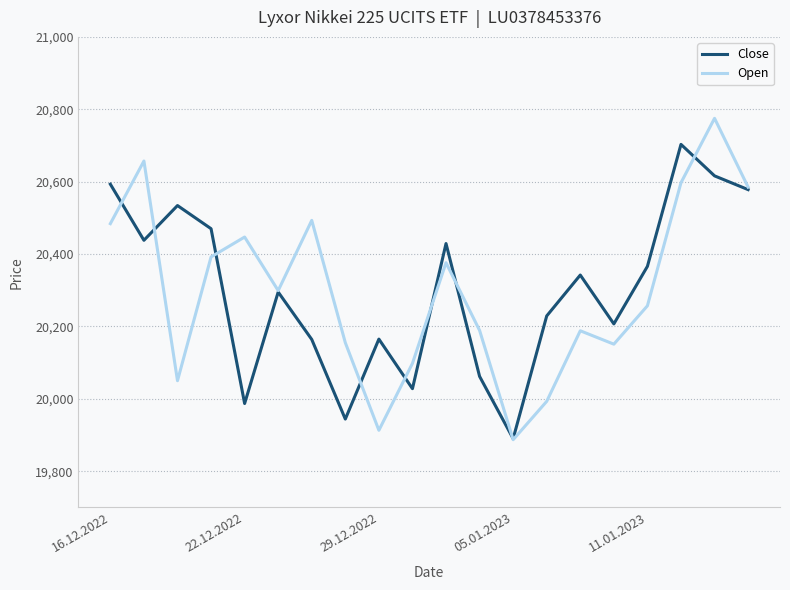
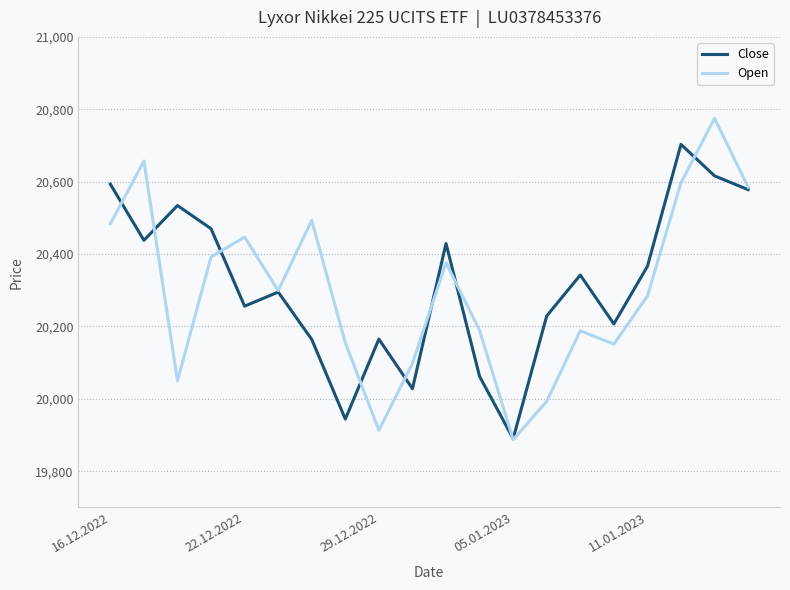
Close, 22.12.2022: 19,990 -> 20,260
Open, 11.01.2023: 20,260 -> 20,280
